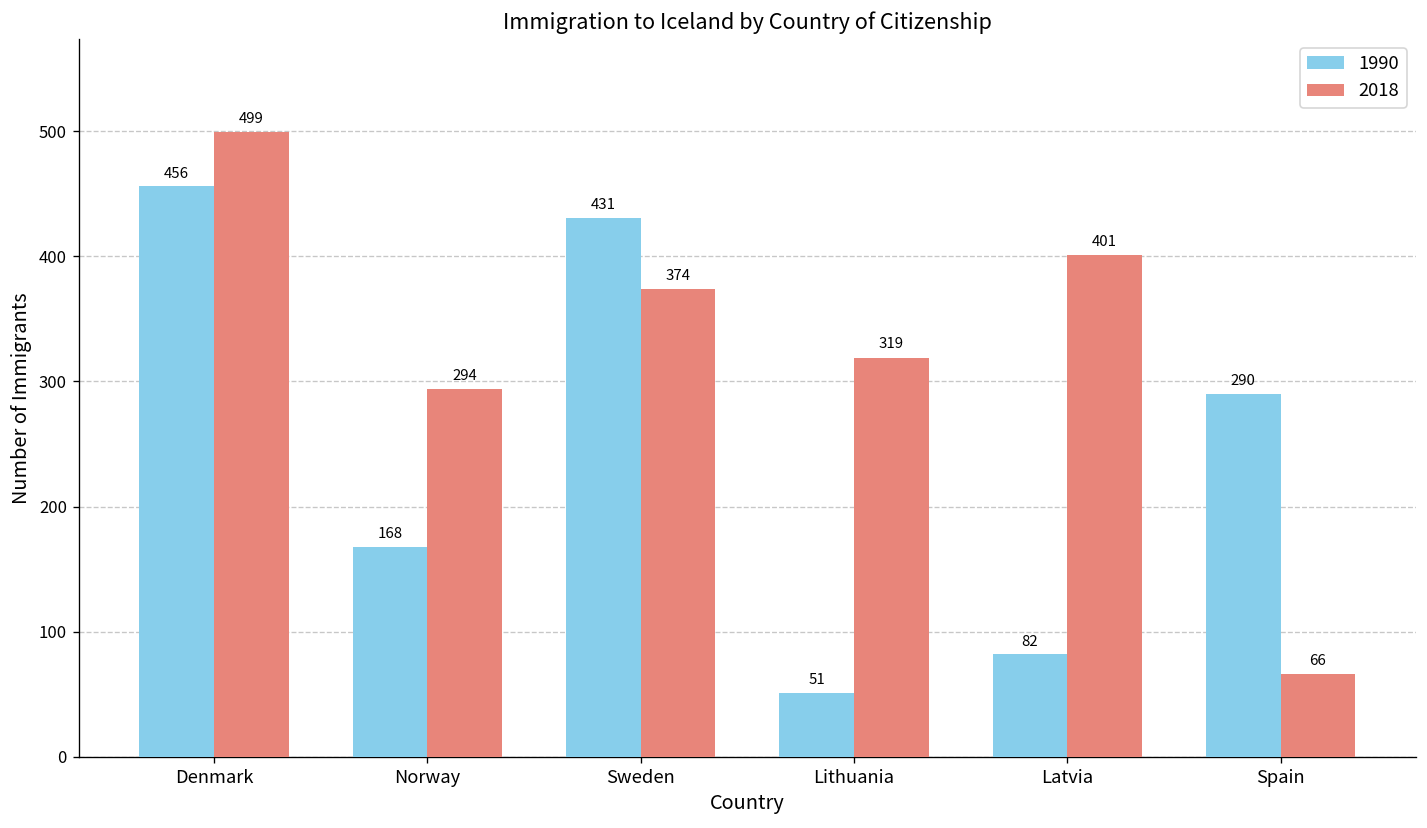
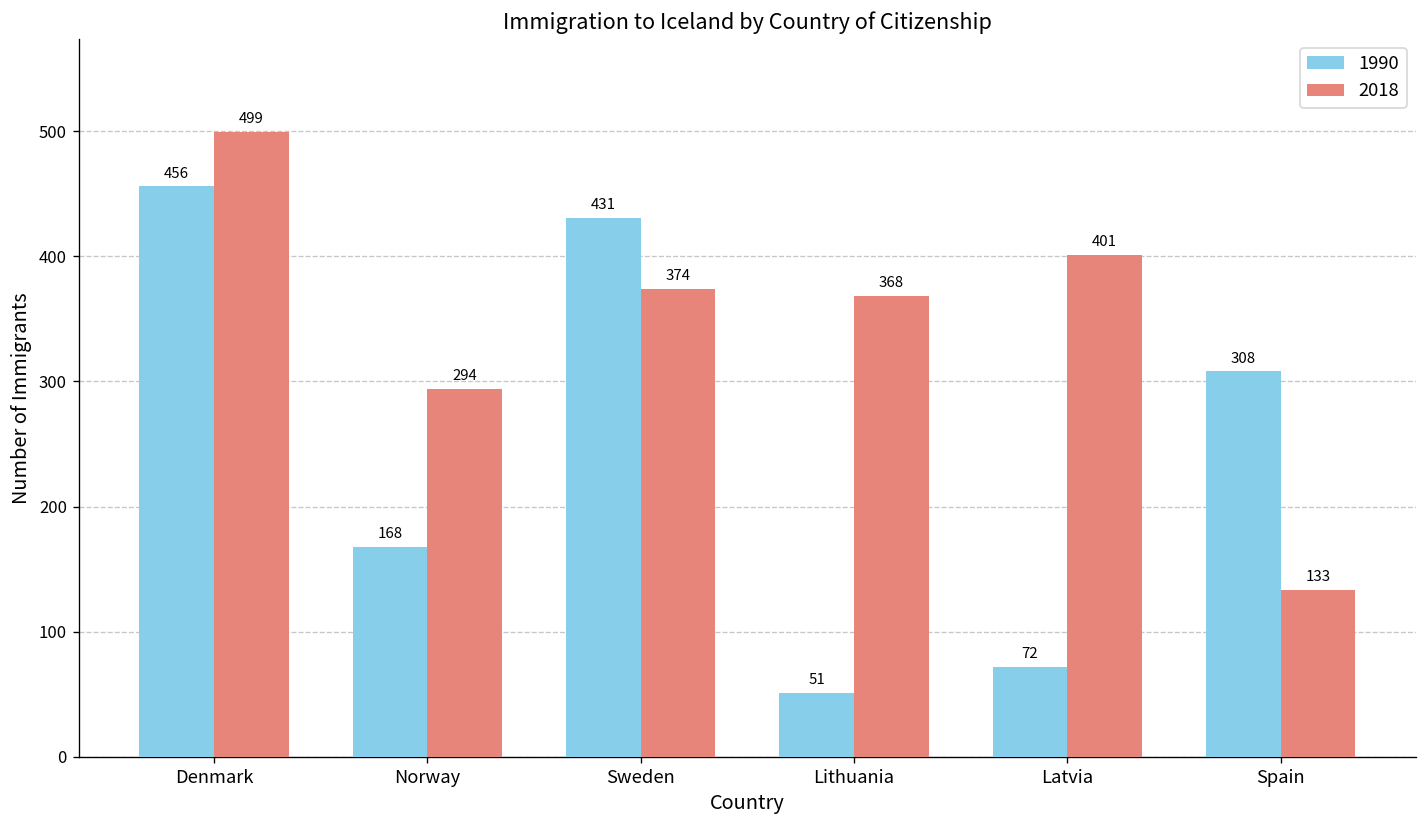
2018, Lithuania: 319 -> 368
1990, Latvia: 82 -> 72
1990, Spain: 290 -> 308
2018, Spain: 66 -> 133
